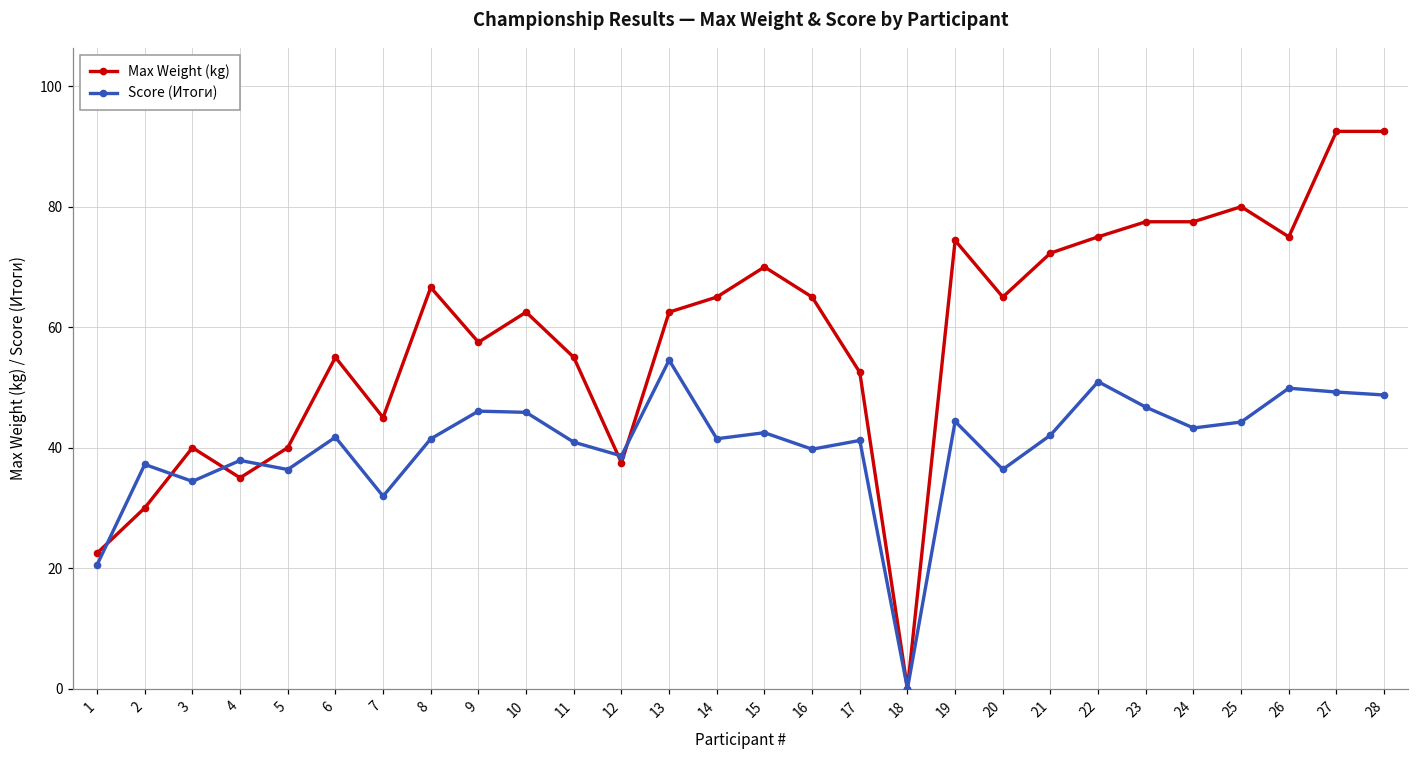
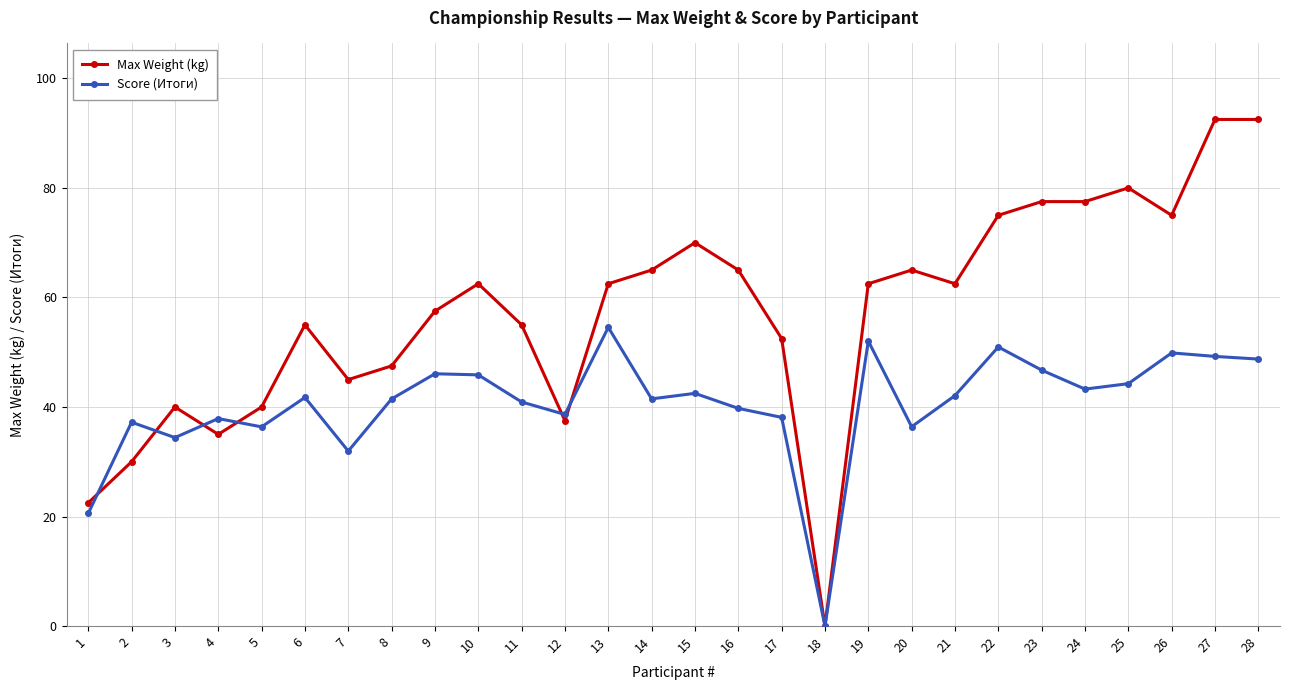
Max Weight (kg), 8: 67 -> 48
Score (Итоги), 17: 41 -> 38
Max Weight (kg), 19: 74 -> 63
Score (Итоги), 19: 44 -> 52
Max Weight (kg), 21: 72 -> 63
